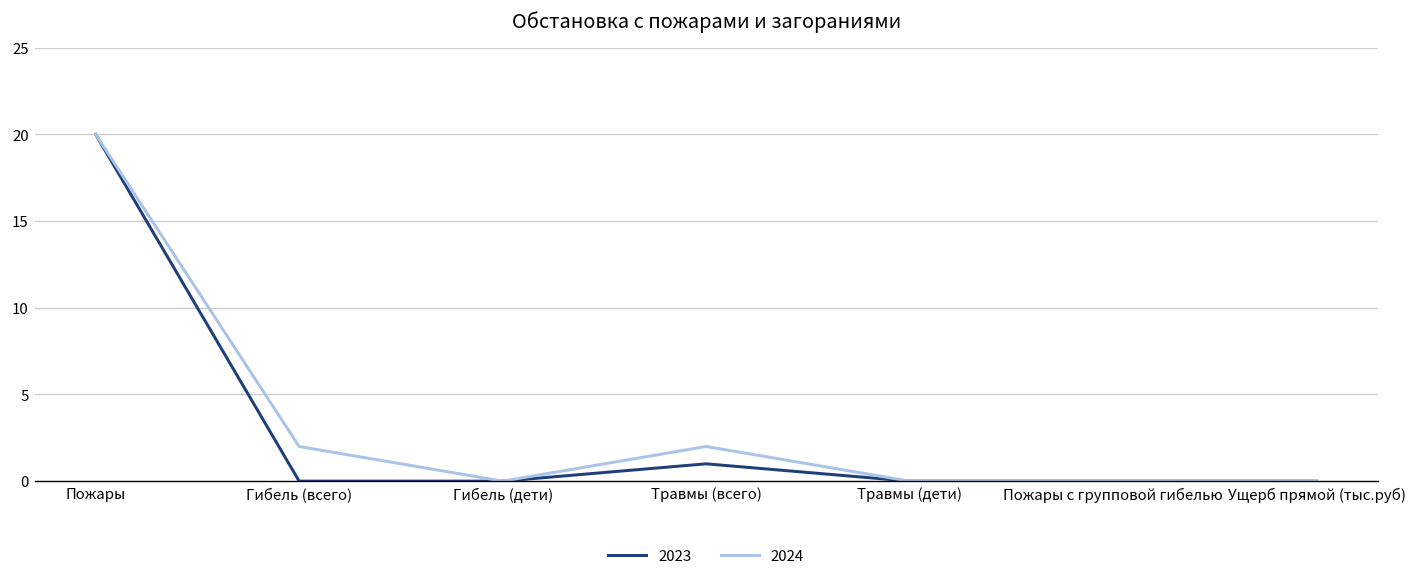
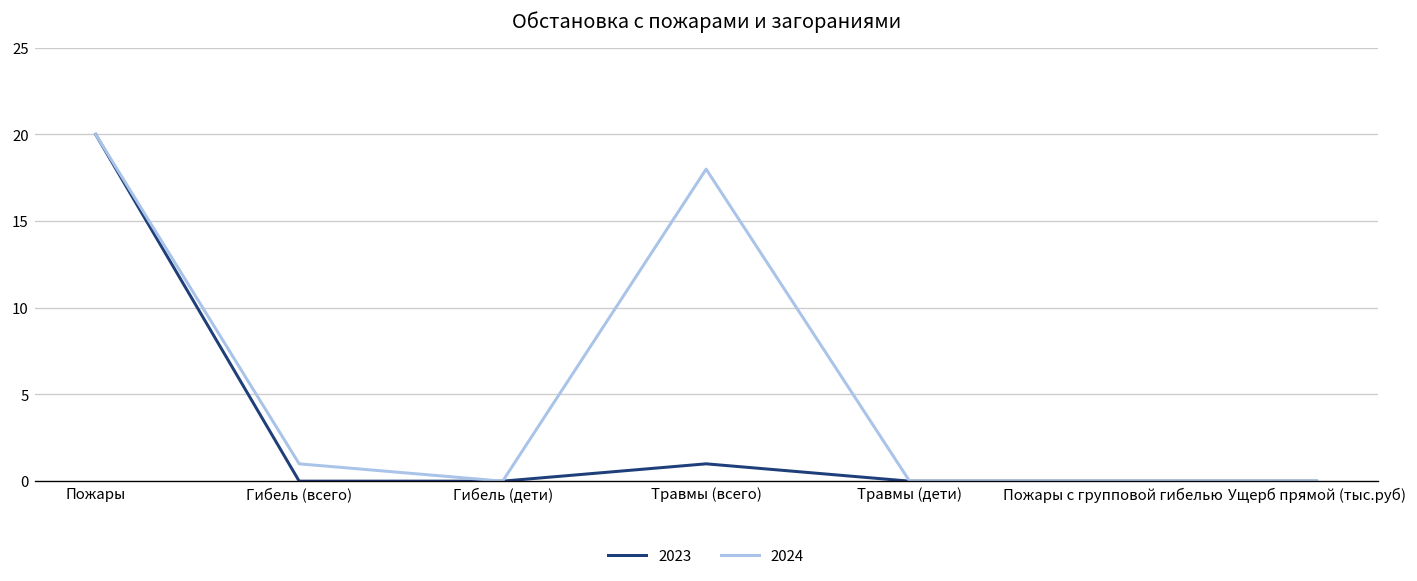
2024, Гибель (всего): 2 -> 1
2024, Травмы (всего): 2 -> 18
